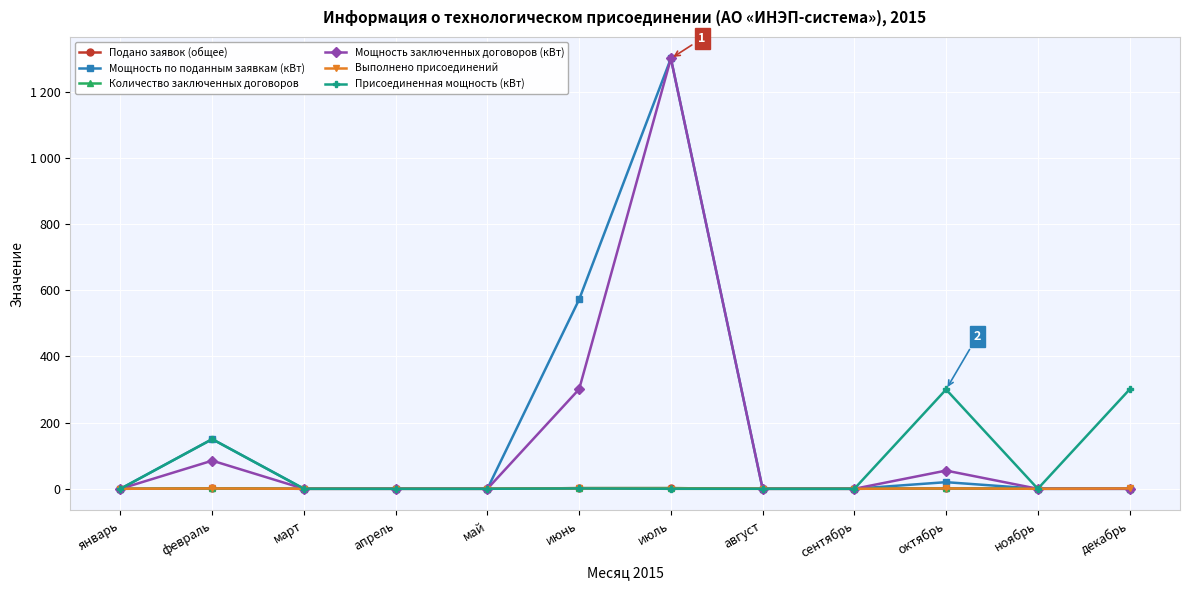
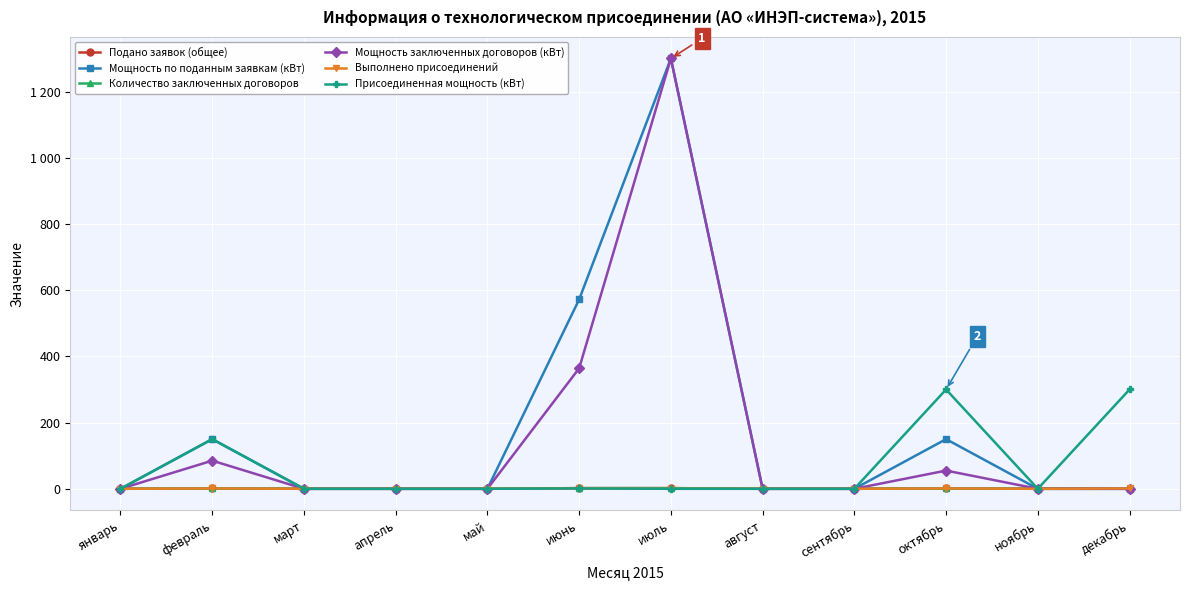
Мощность заключенных договоров (кВт), июнь: 300 -> 360
Мощность по поданным заявкам (кВт), октябрь: 20 -> 150
